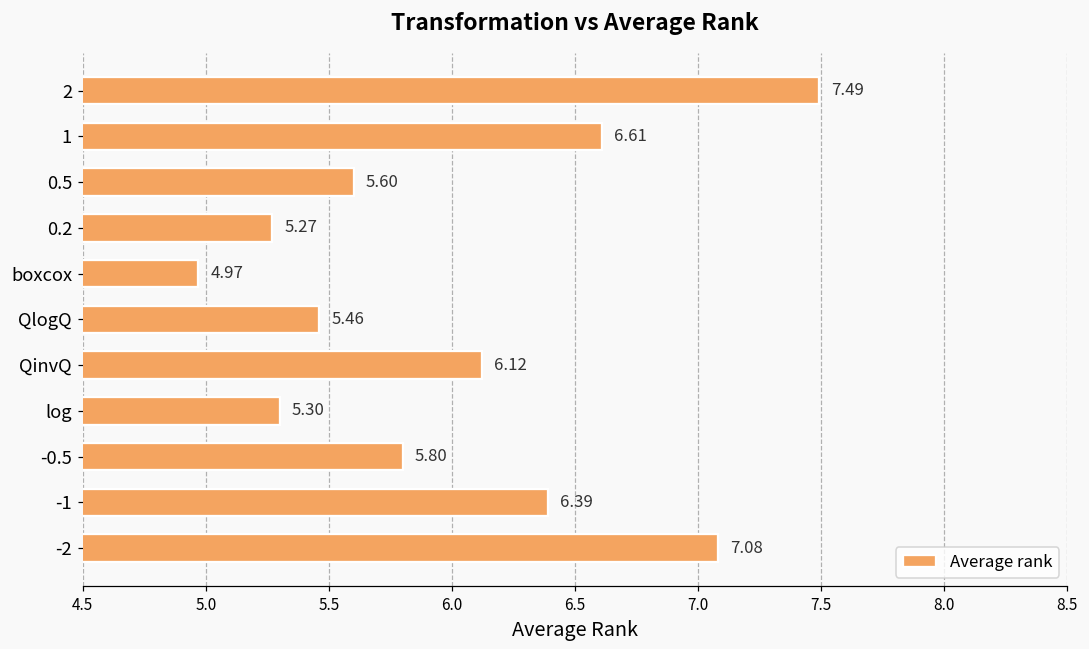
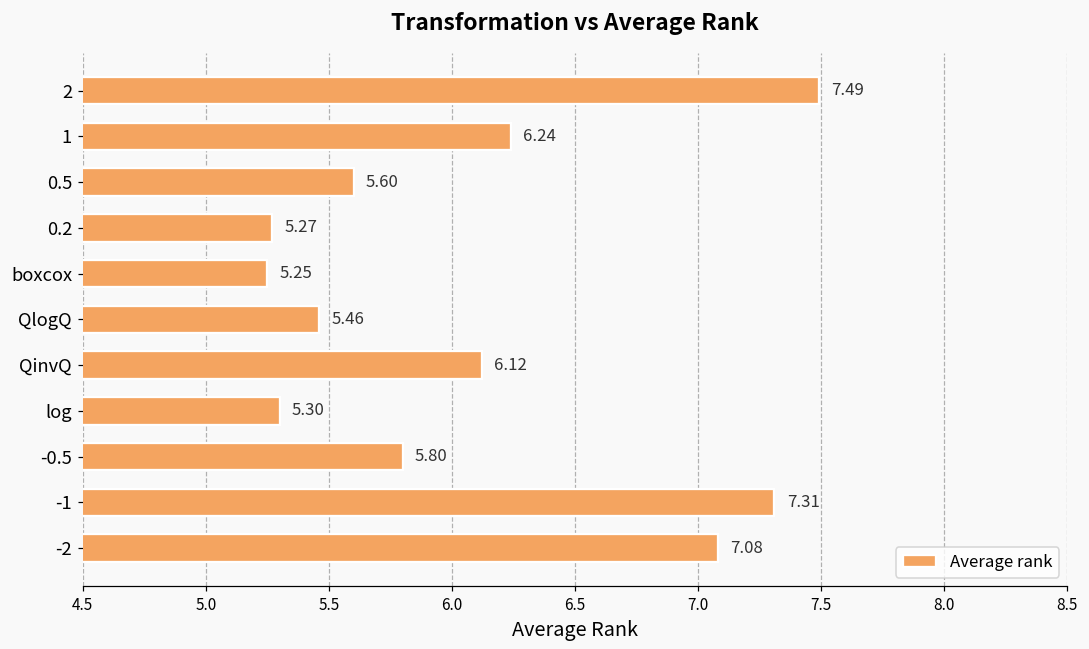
1: 6.61 -> 6.24
boxcox: 4.97 -> 5.25
-1: 6.39 -> 7.31
